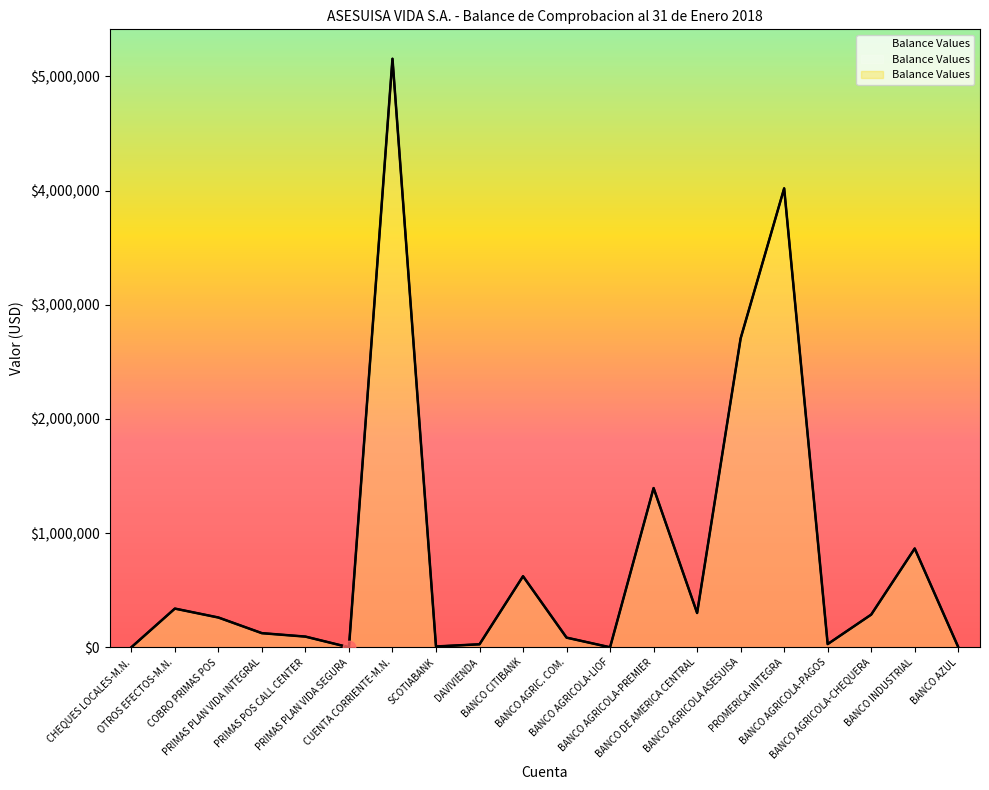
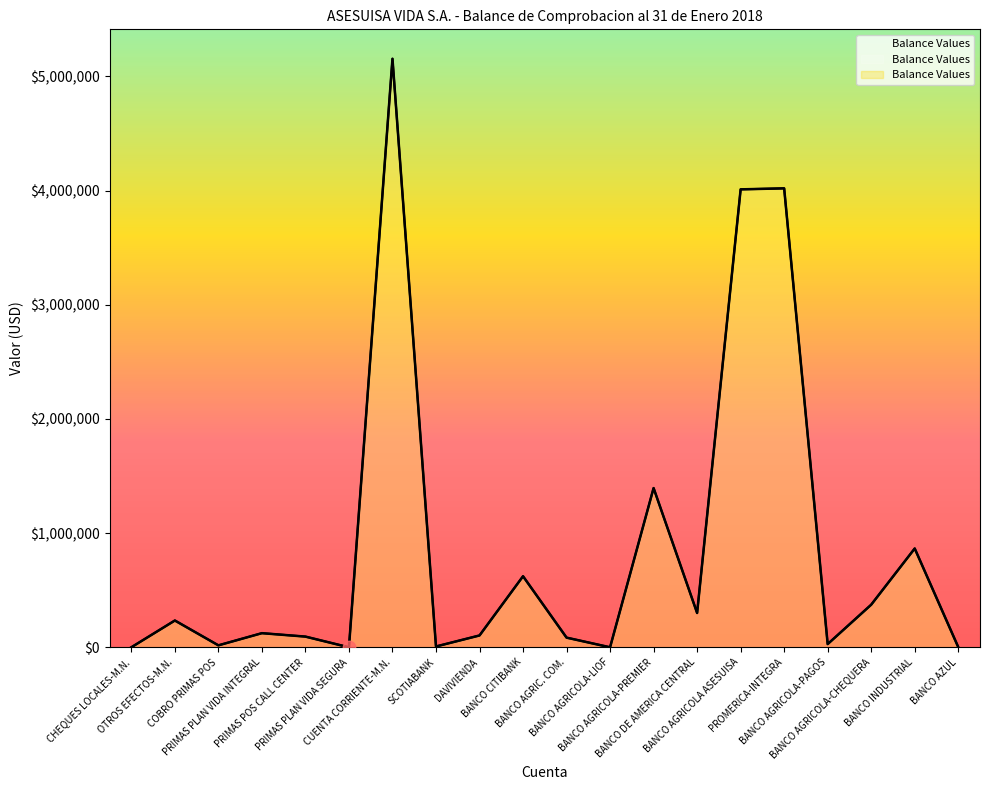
Balance Values, OTROS EFECTOS-M.N.: $340,000 -> $230,000
Balance Values, COBRO PRIMAS POS: $260,000 -> $20,000
Balance Values, DAVIVIENDA: $30,000 -> $100,000
Balance Values, BANCO AGRICOLA ASESUISA: $2,710,000 -> $4,010,000
Balance Values, BANCO AGRICOLA-CHEQUERA: $290,000 -> $370,000
